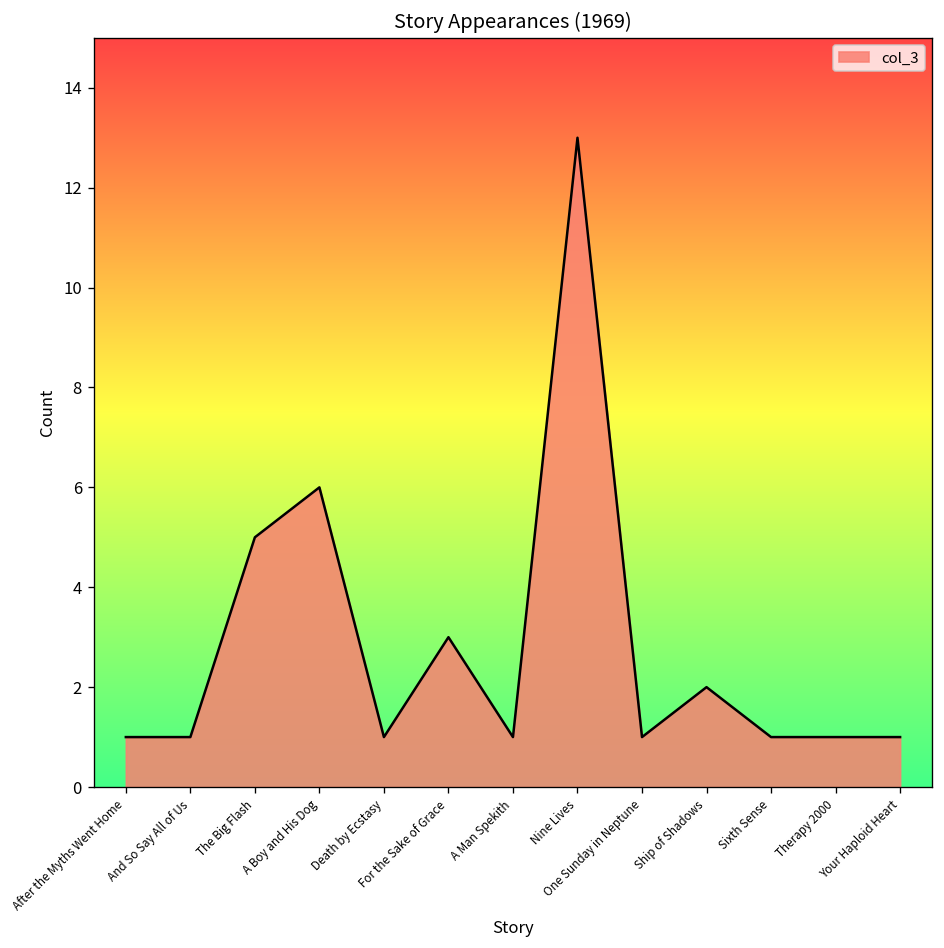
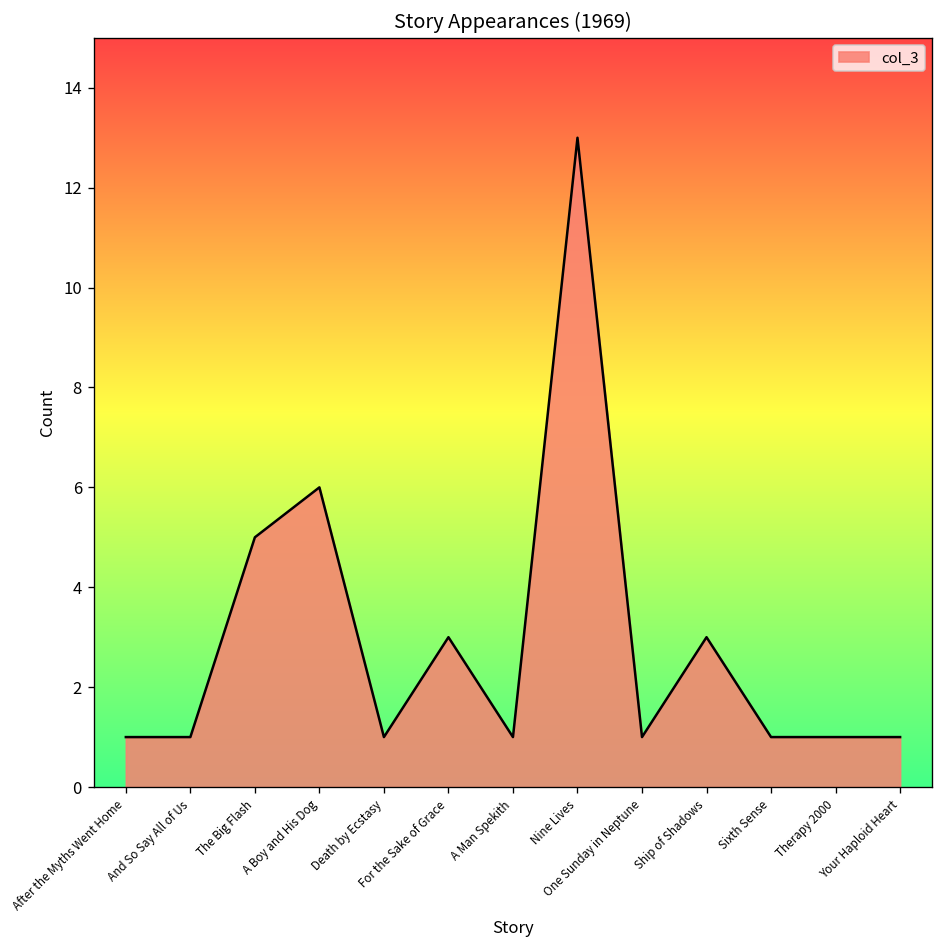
Ship of Shadows: 2 -> 3
